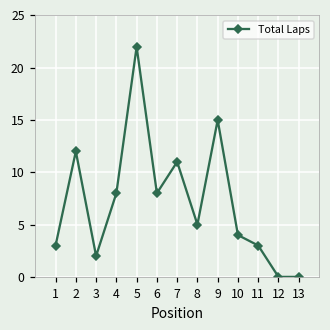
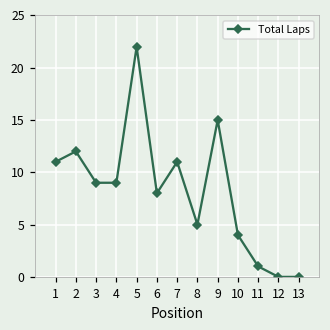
1: 3 -> 11
3: 2 -> 9
4: 8 -> 9
11: 3 -> 1
